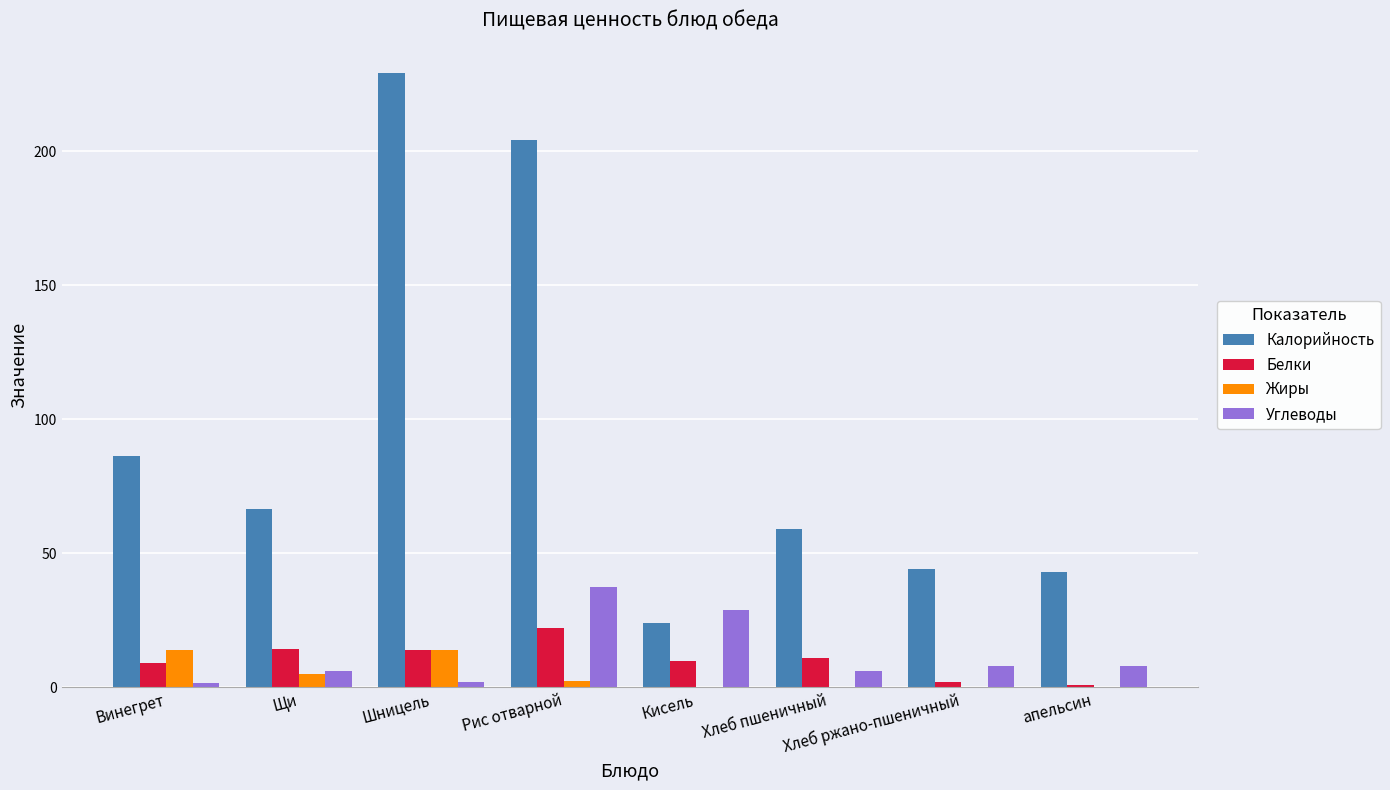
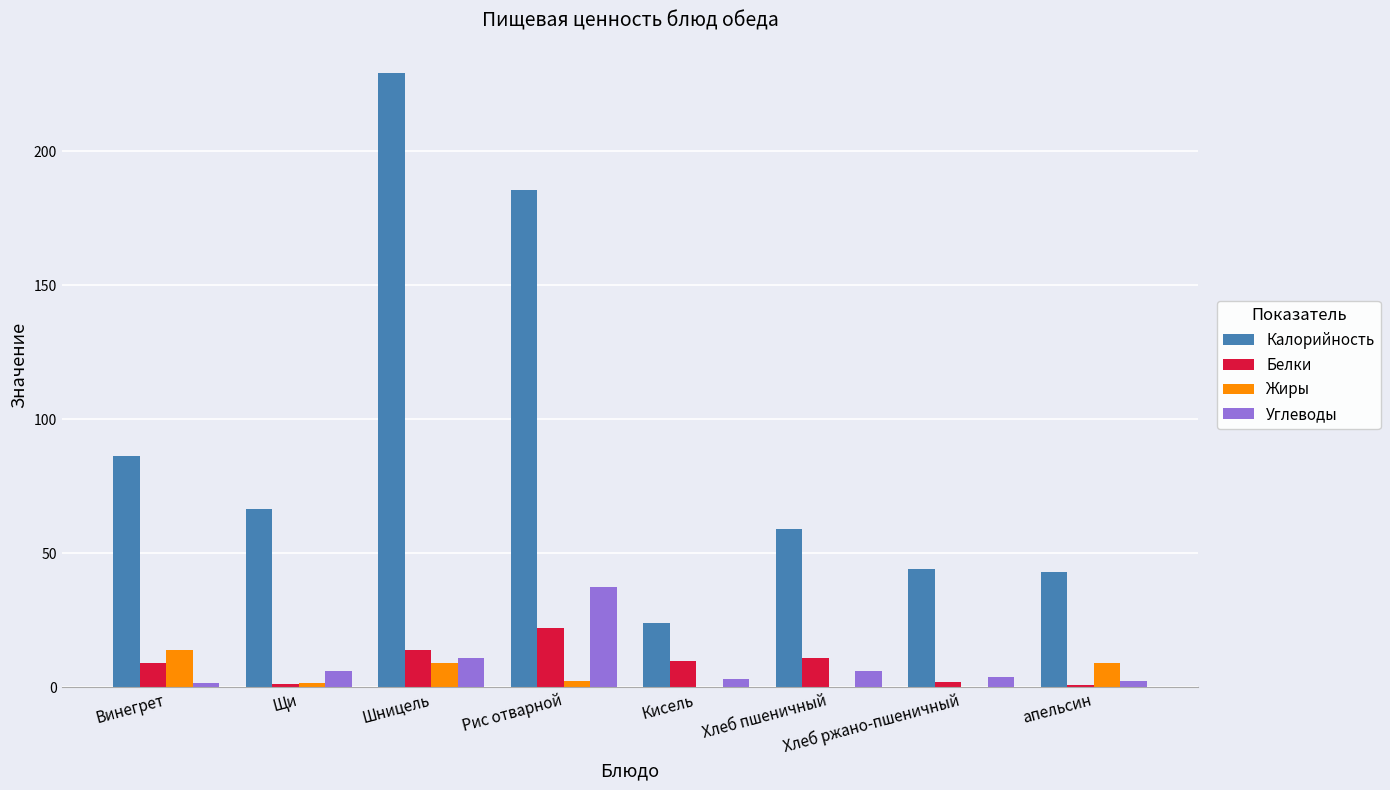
Белки, Щи: 14 -> 1
Жиры, Щи: 5 -> 2
Жиры, Шницель: 14 -> 9
Углеводы, Шницель: 2 -> 11
Калорийность, Рис отварной: 204 -> 185
Углеводы, Кисель: 29 -> 3
Углеводы, Хлеб ржано-пшеничный: 8 -> 4
Жиры, апельсин: 0 -> 9
Углеводы, апельсин: 8 -> 2
